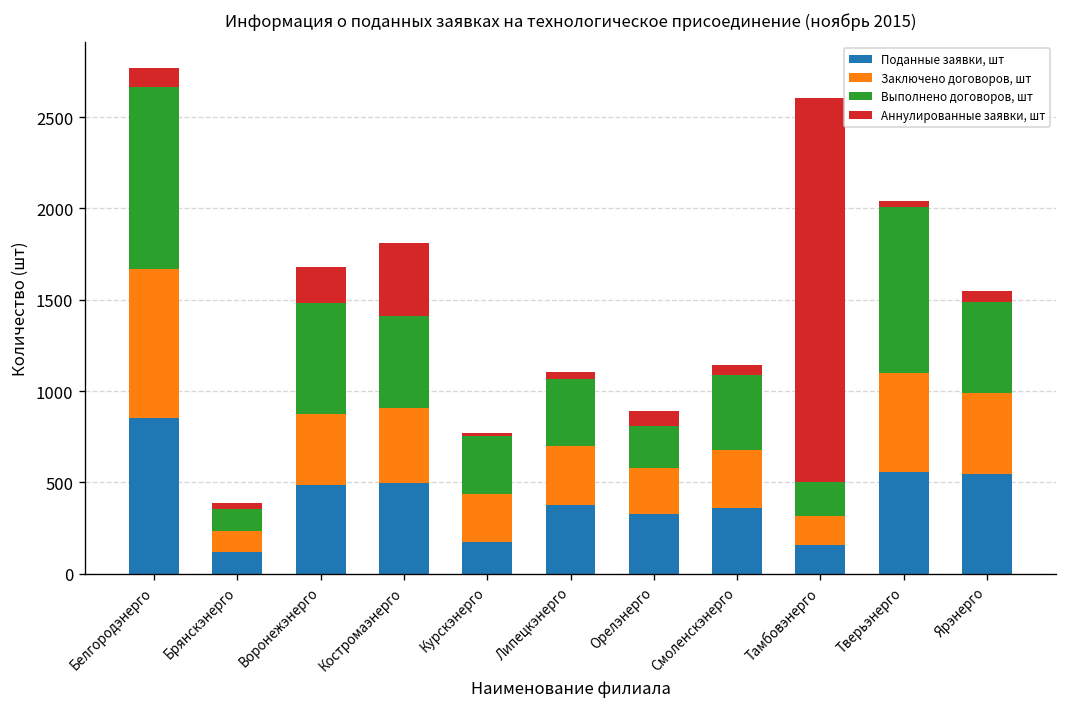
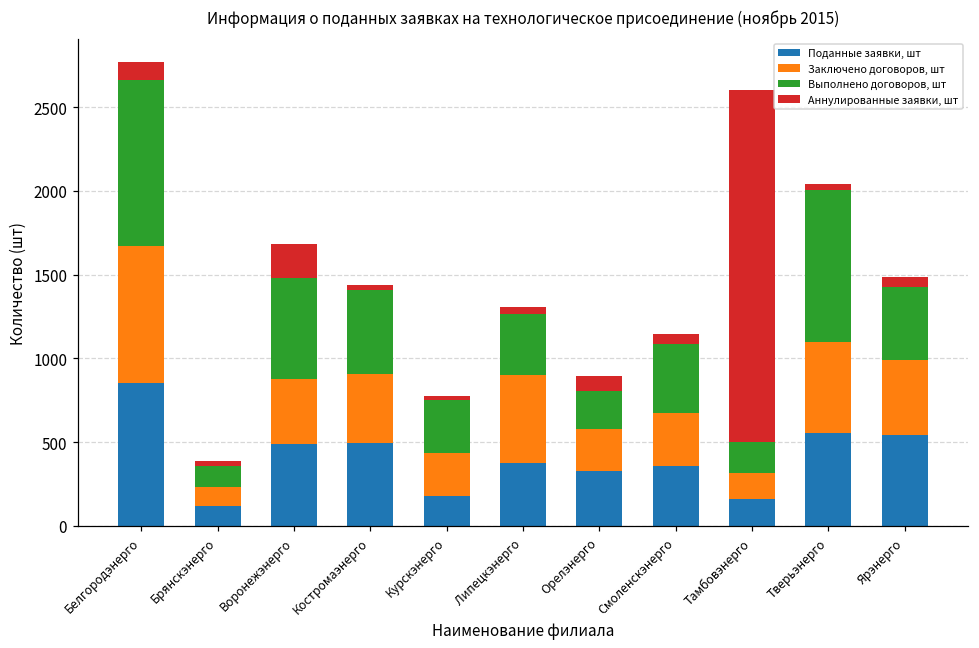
Аннулированные заявки, шт, Костромаэнерго: 400 -> 30
Заключено договоров, шт, Липецкэнерго: 330 -> 530
Выполнено договоров, шт, Ярэнерго: 500 -> 440
